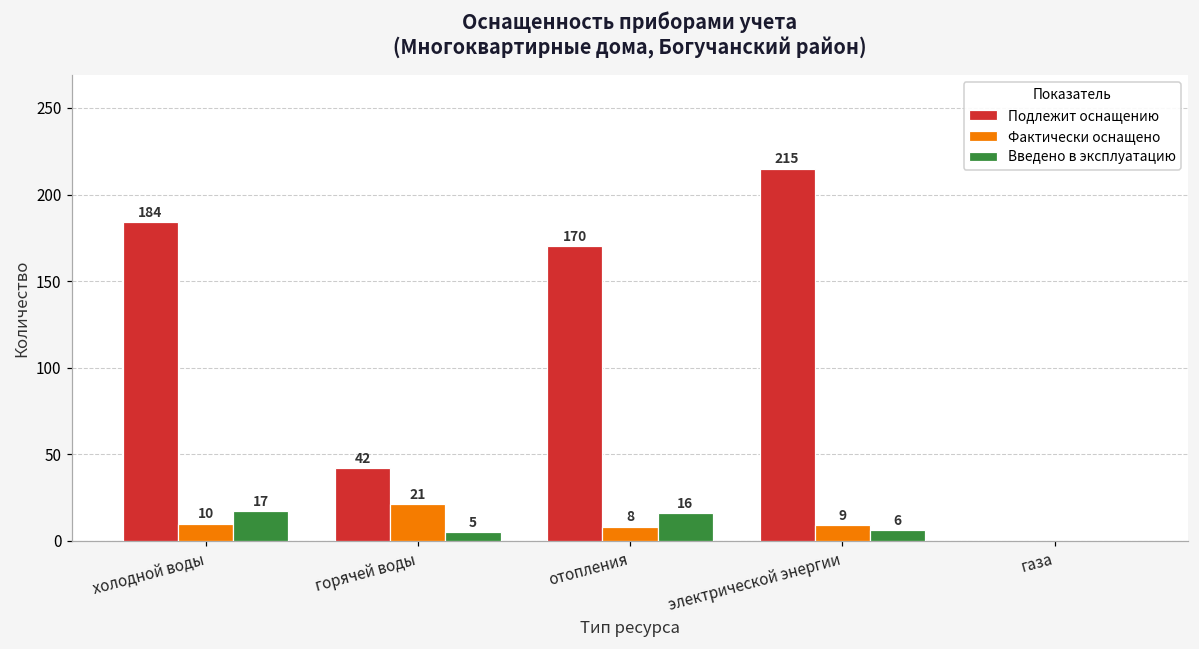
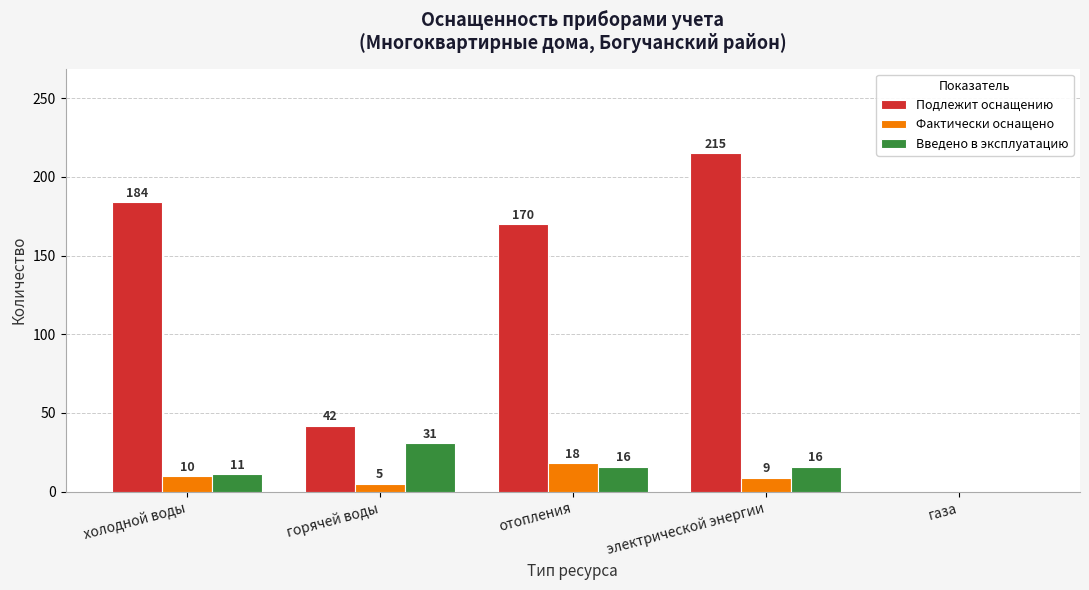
Введено в эксплуатацию, холодной воды: 17 -> 11
Фактически оснащено, горячей воды: 21 -> 5
Введено в эксплуатацию, горячей воды: 5 -> 31
Фактически оснащено, отопления: 8 -> 18
Введено в эксплуатацию, электрической энергии: 6 -> 16
